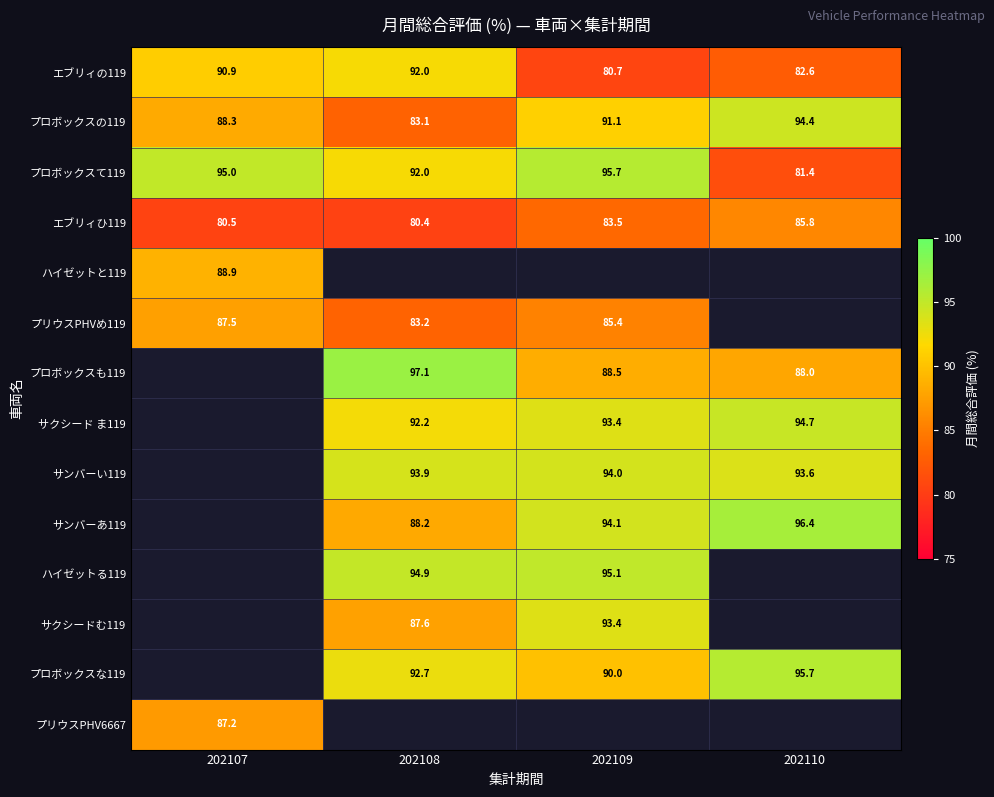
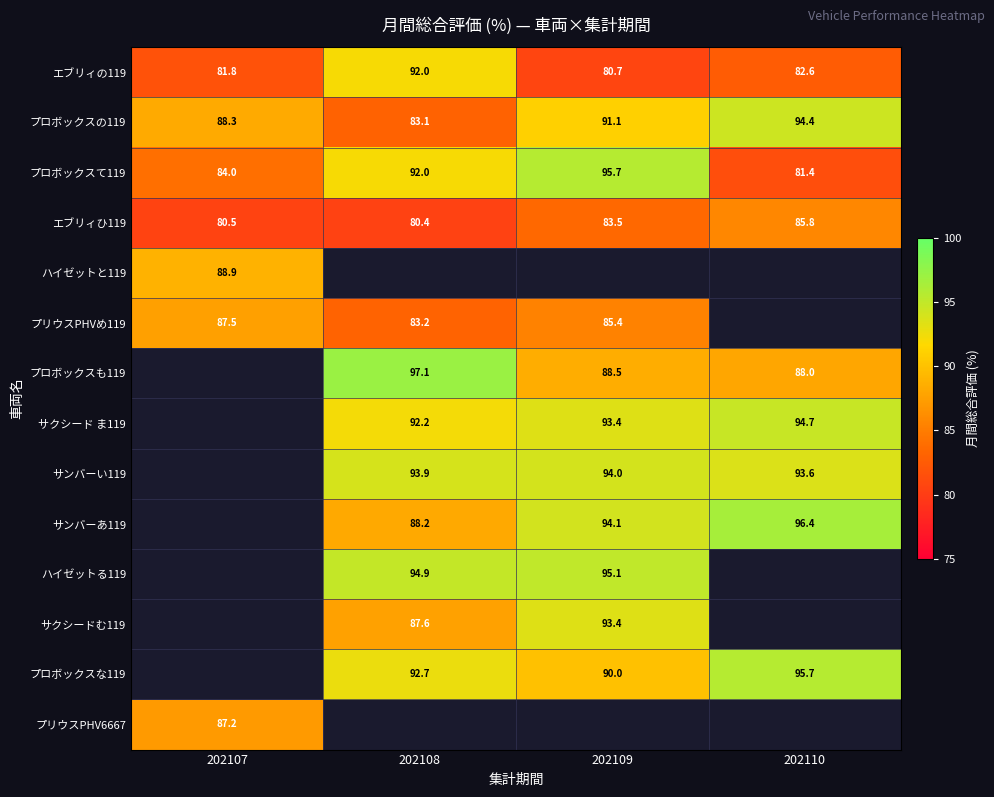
エブリィの119, 202107: 90.9 -> 81.8
プロボックスて119, 202107: 95.0 -> 84.0
